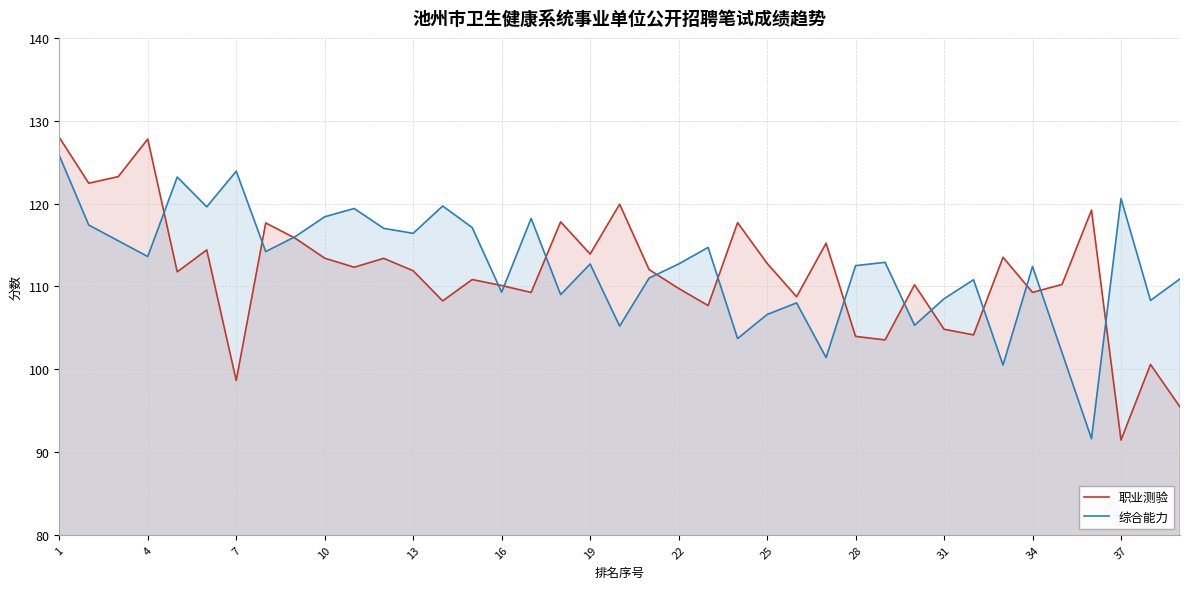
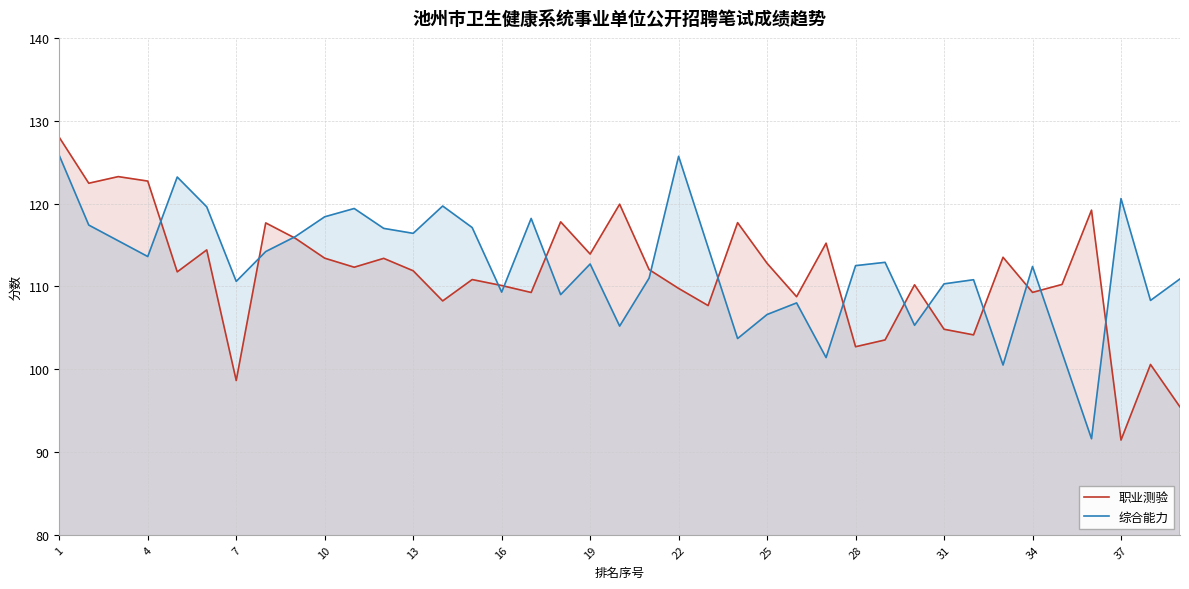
职业测验, 4: 128 -> 123
综合能力, 7: 124 -> 111
综合能力, 22: 113 -> 126
职业测验, 28: 104 -> 103
综合能力, 31: 109 -> 110
